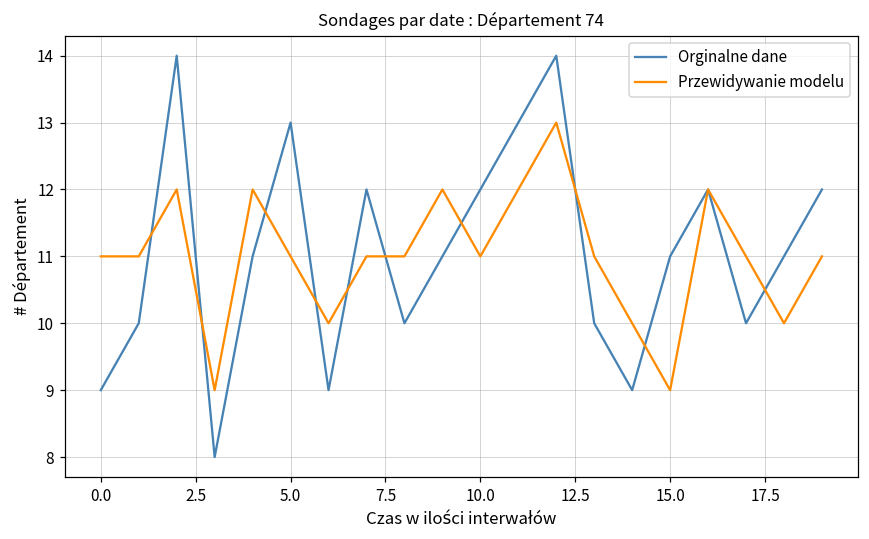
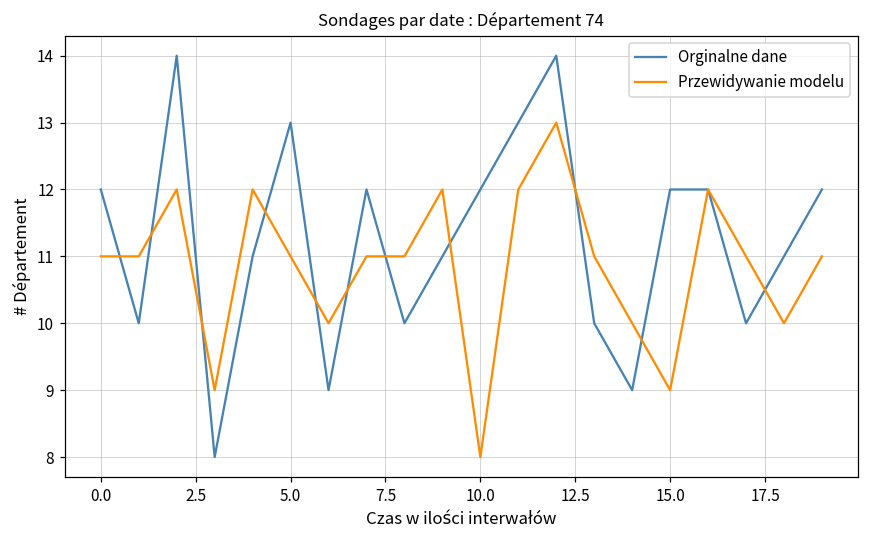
Orginalne dane, 0.0: 9 -> 12
Przewidywanie modelu, 10.0: 11 -> 8
Orginalne dane, 15.0: 11 -> 12
